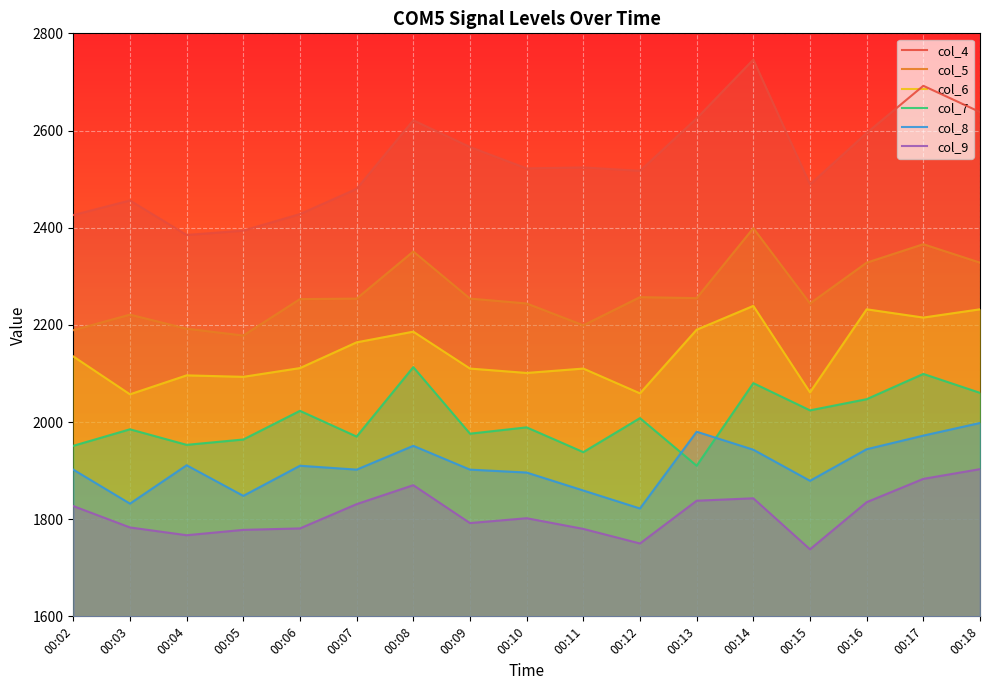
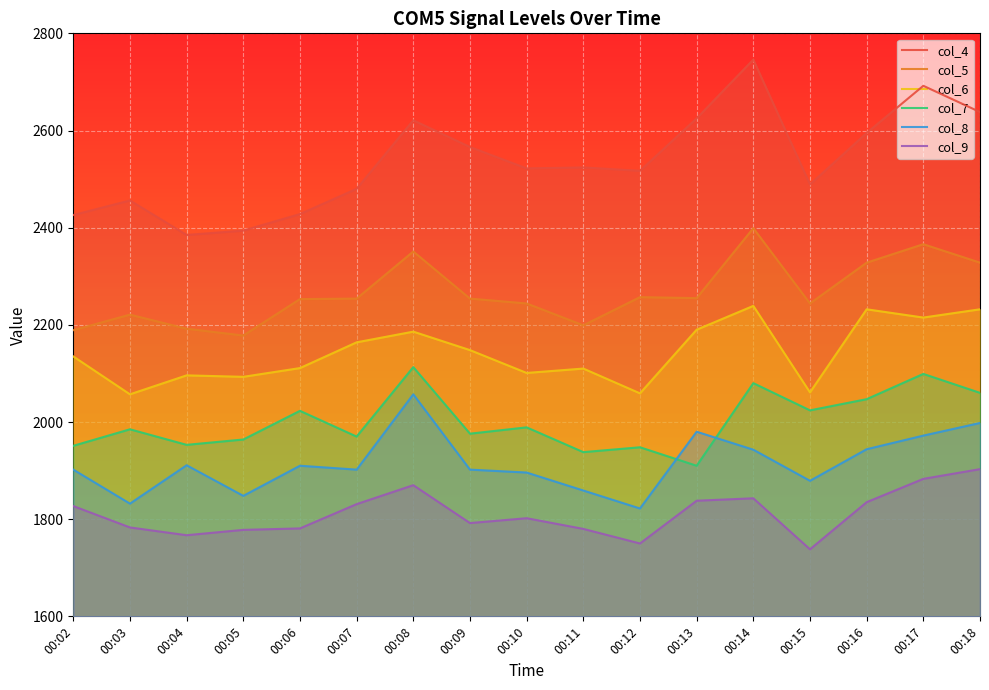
col_8, 00:08: 1950 -> 2060
col_6, 00:09: 2110 -> 2150
col_7, 00:12: 2010 -> 1950
